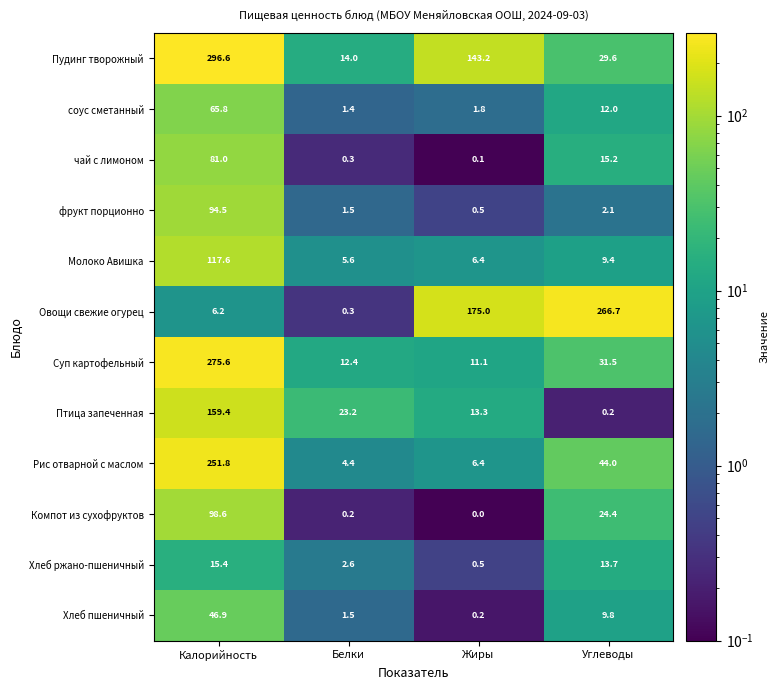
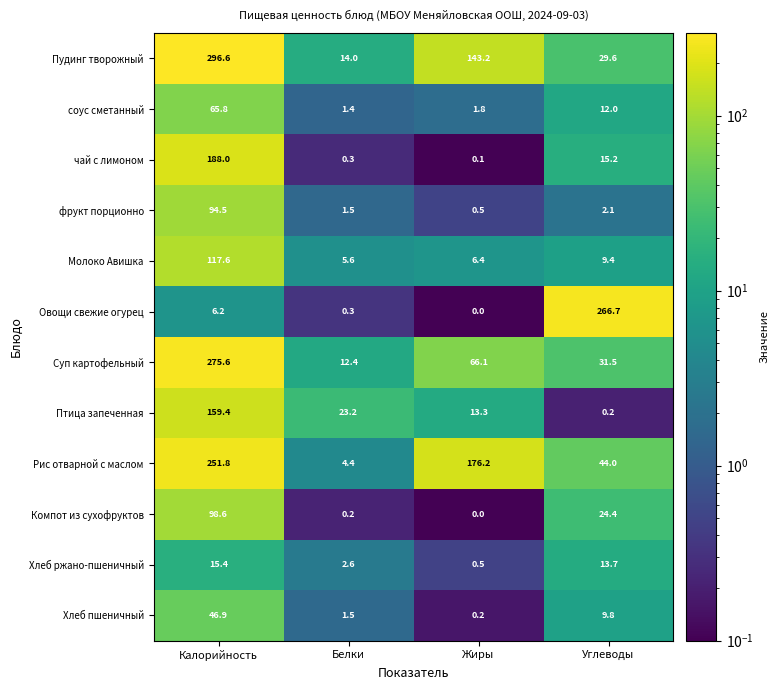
чай с лимоном, Калорийность: 81.0 -> 188.0
Овощи свежие огурец, Жиры: 175.0 -> 0.0
Суп картофельный, Жиры: 11.1 -> 66.1
Рис отварной с маслом, Жиры: 6.4 -> 176.2
